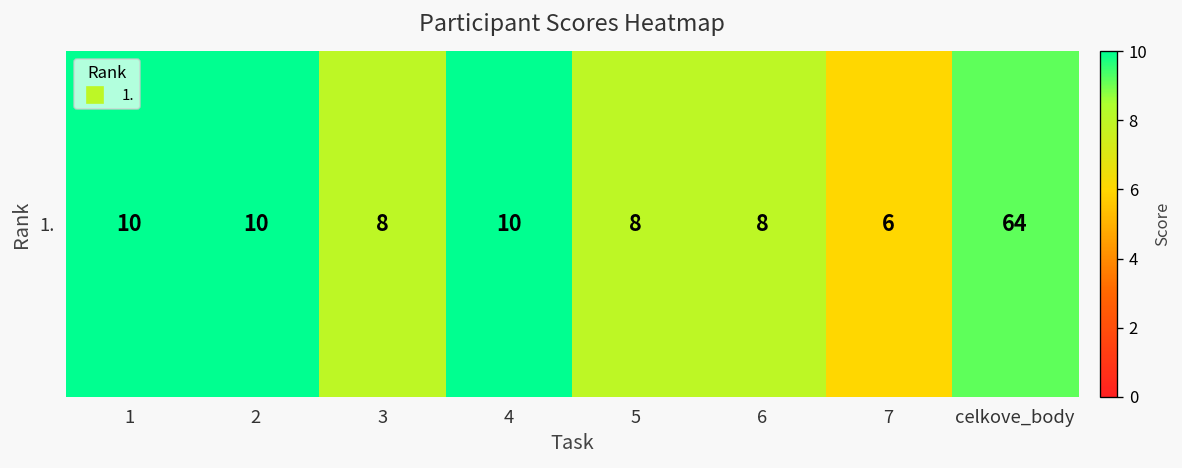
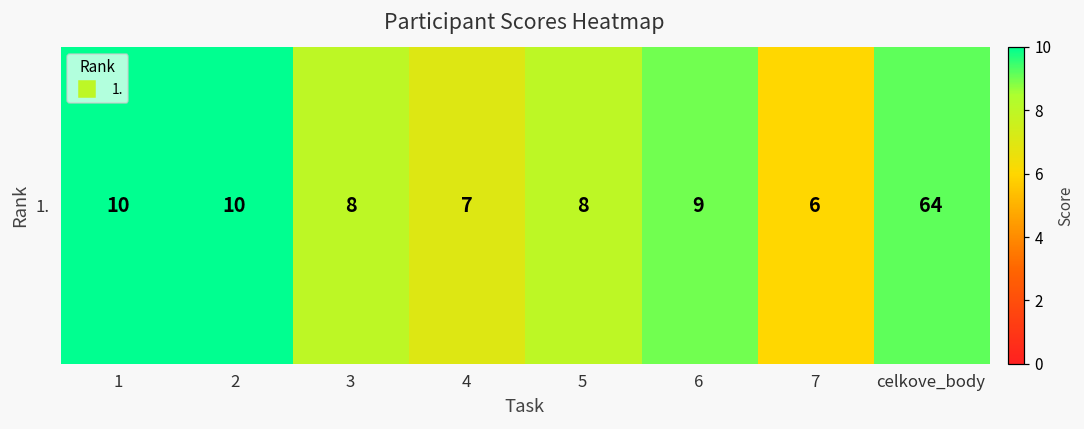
1., 4: 10 -> 7
1., 6: 8 -> 9
